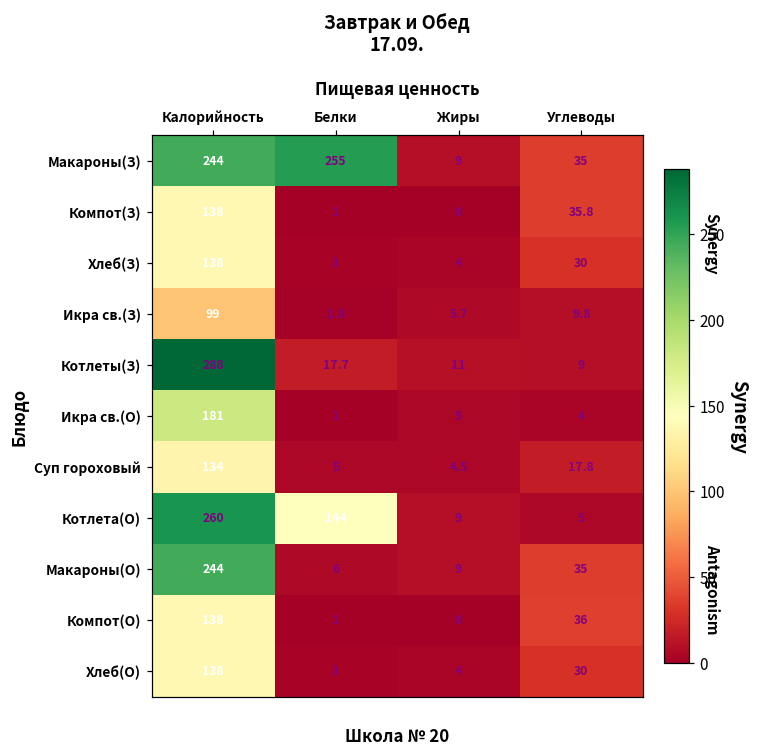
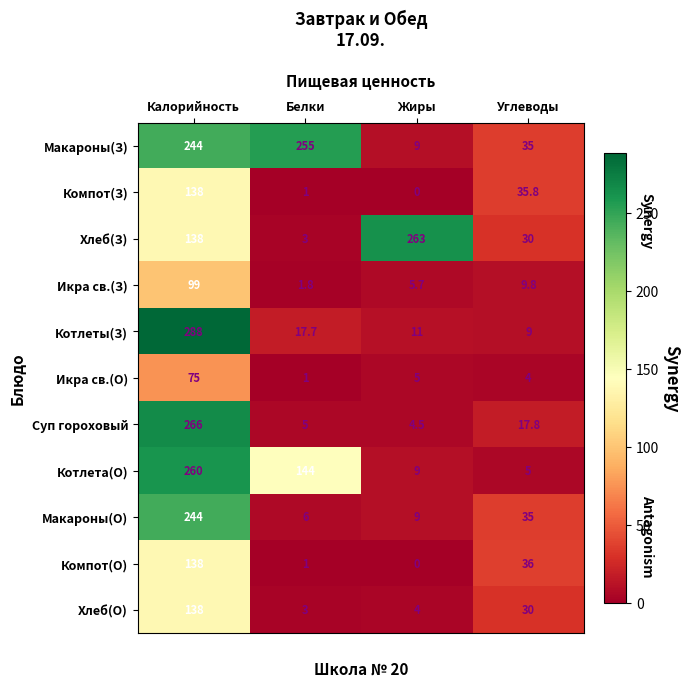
Хлеб(З), Жиры: 4 -> 263
Икра св.(О), Калорийность: 181 -> 75
Суп гороховый, Калорийность: 134 -> 266
